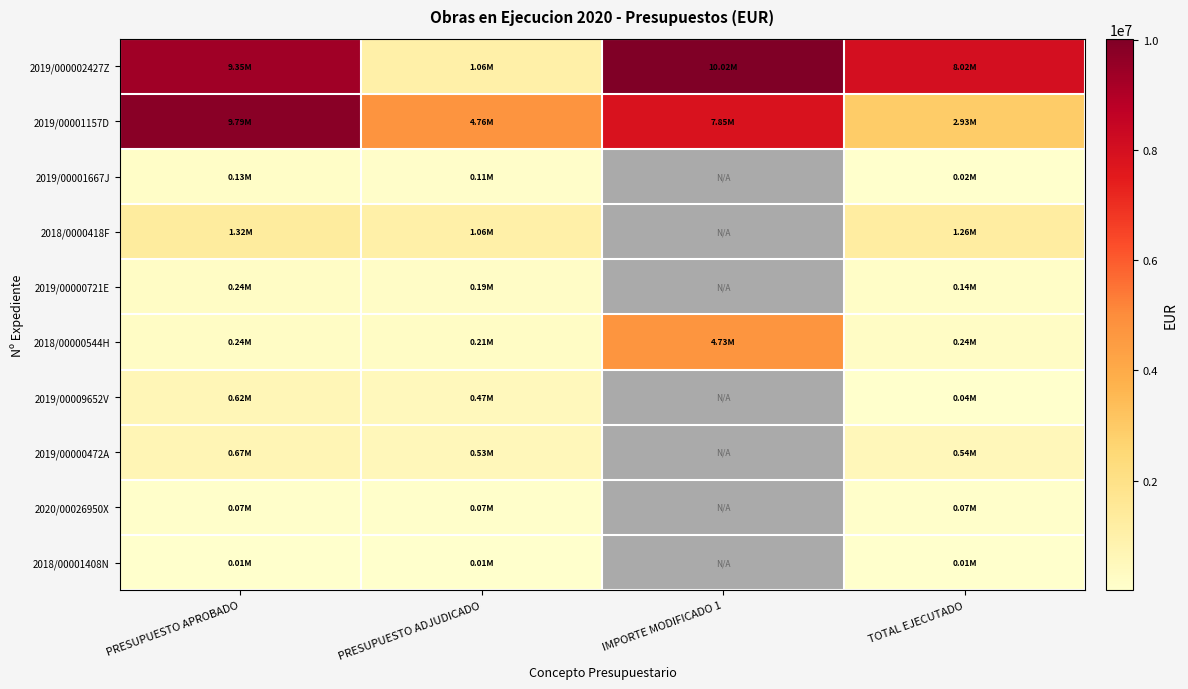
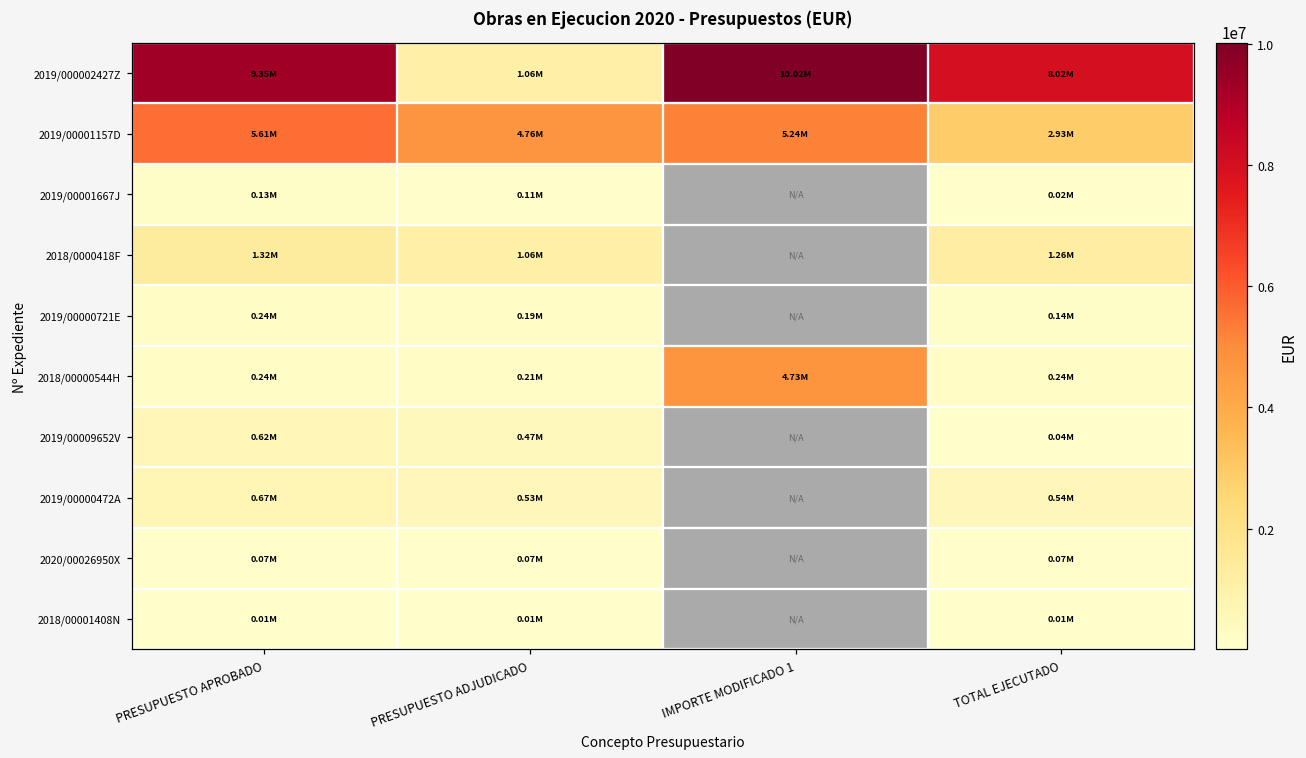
2019/00001157D, PRESUPUESTO APROBADO: 9.79M -> 5.61M
2019/00001157D, IMPORTE MODIFICADO 1: 7.85M -> 5.24M
